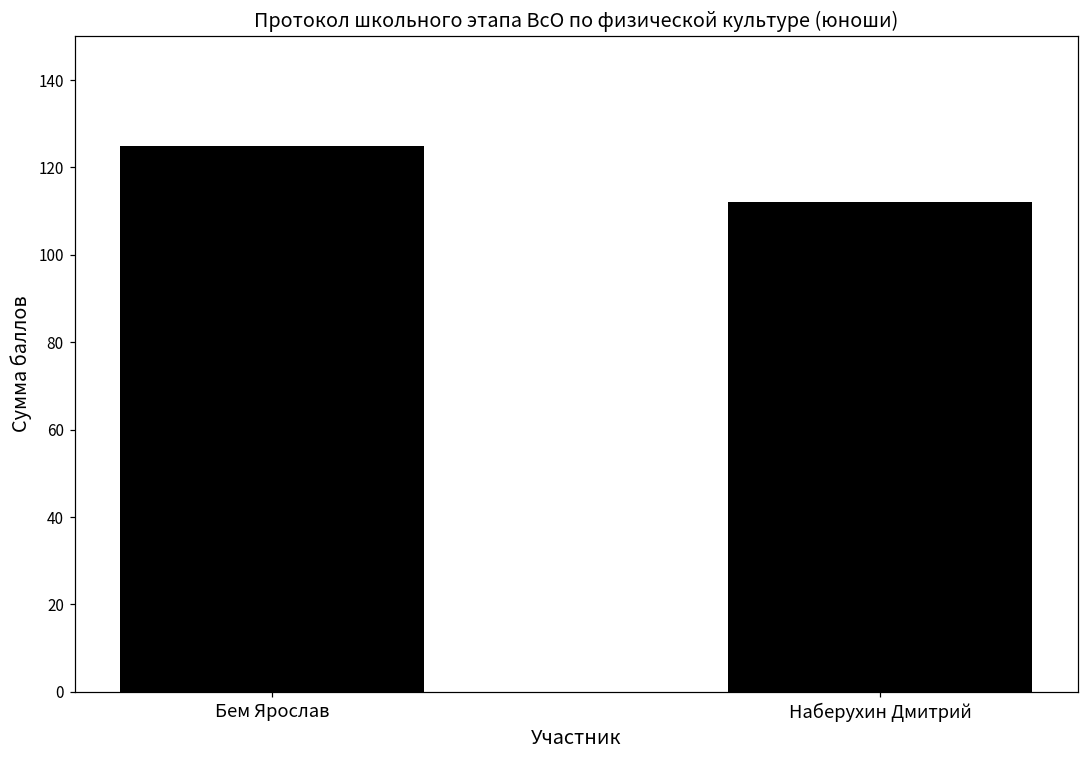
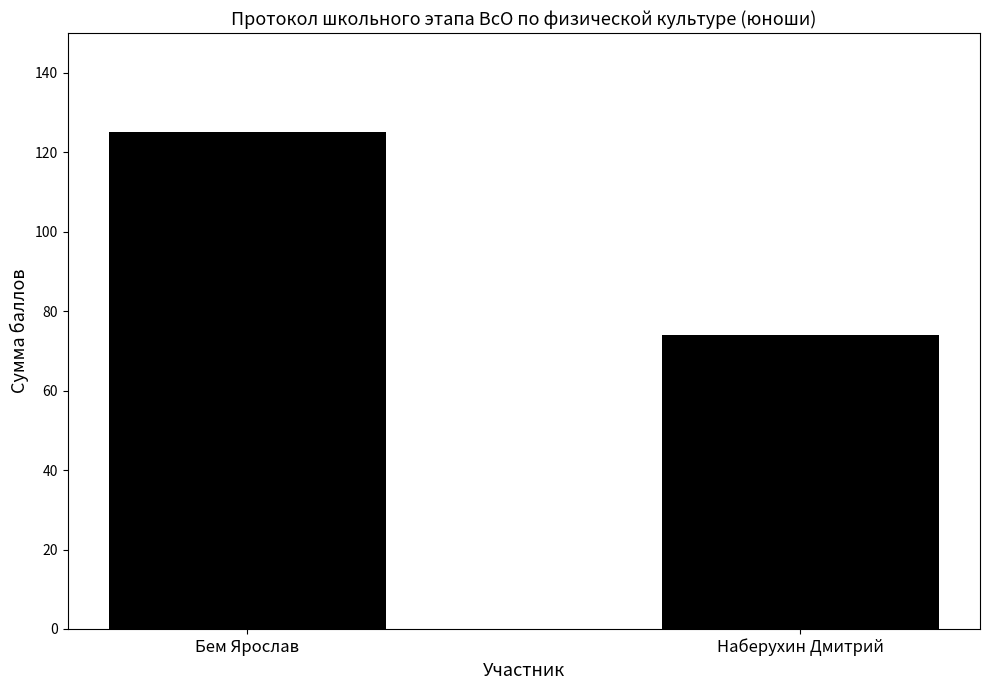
Наберухин Дмитрий: 112 -> 74
